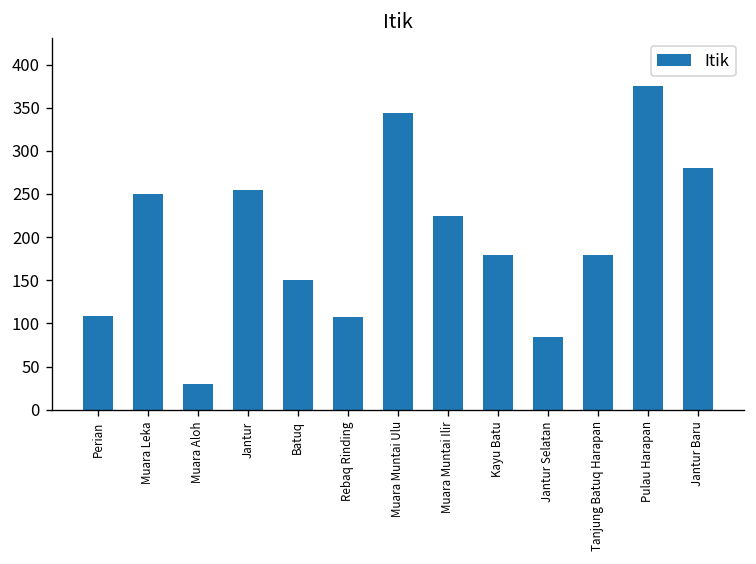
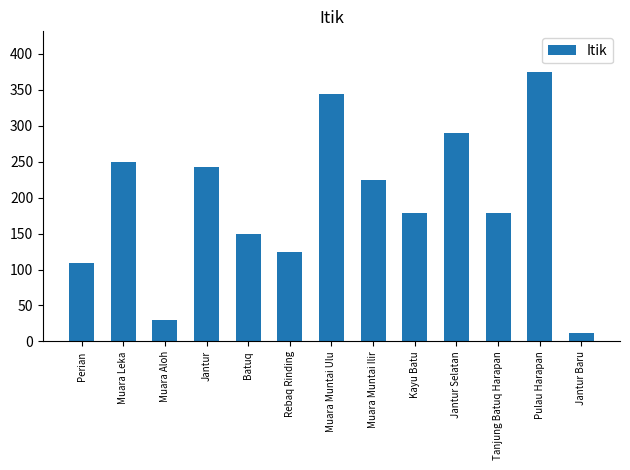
Jantur: 260 -> 240
Rebaq Rinding: 110 -> 130
Jantur Selatan: 80 -> 290
Jantur Baru: 280 -> 10
